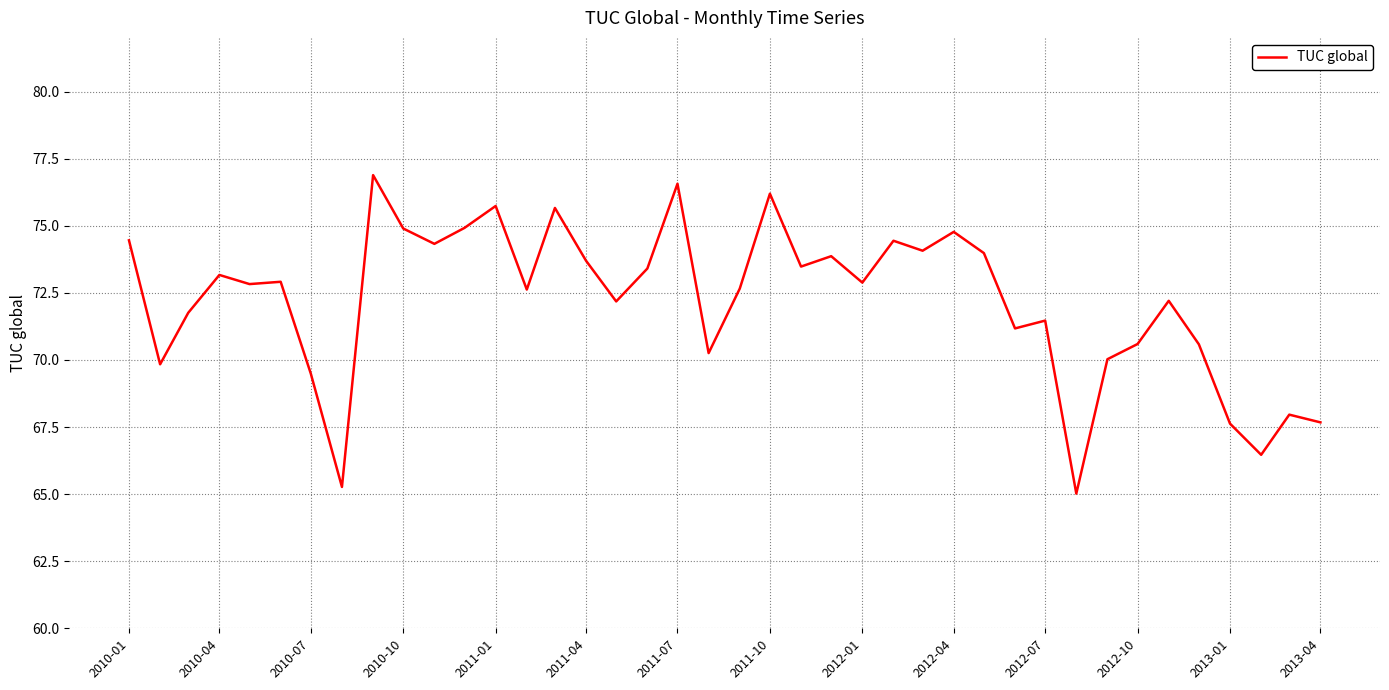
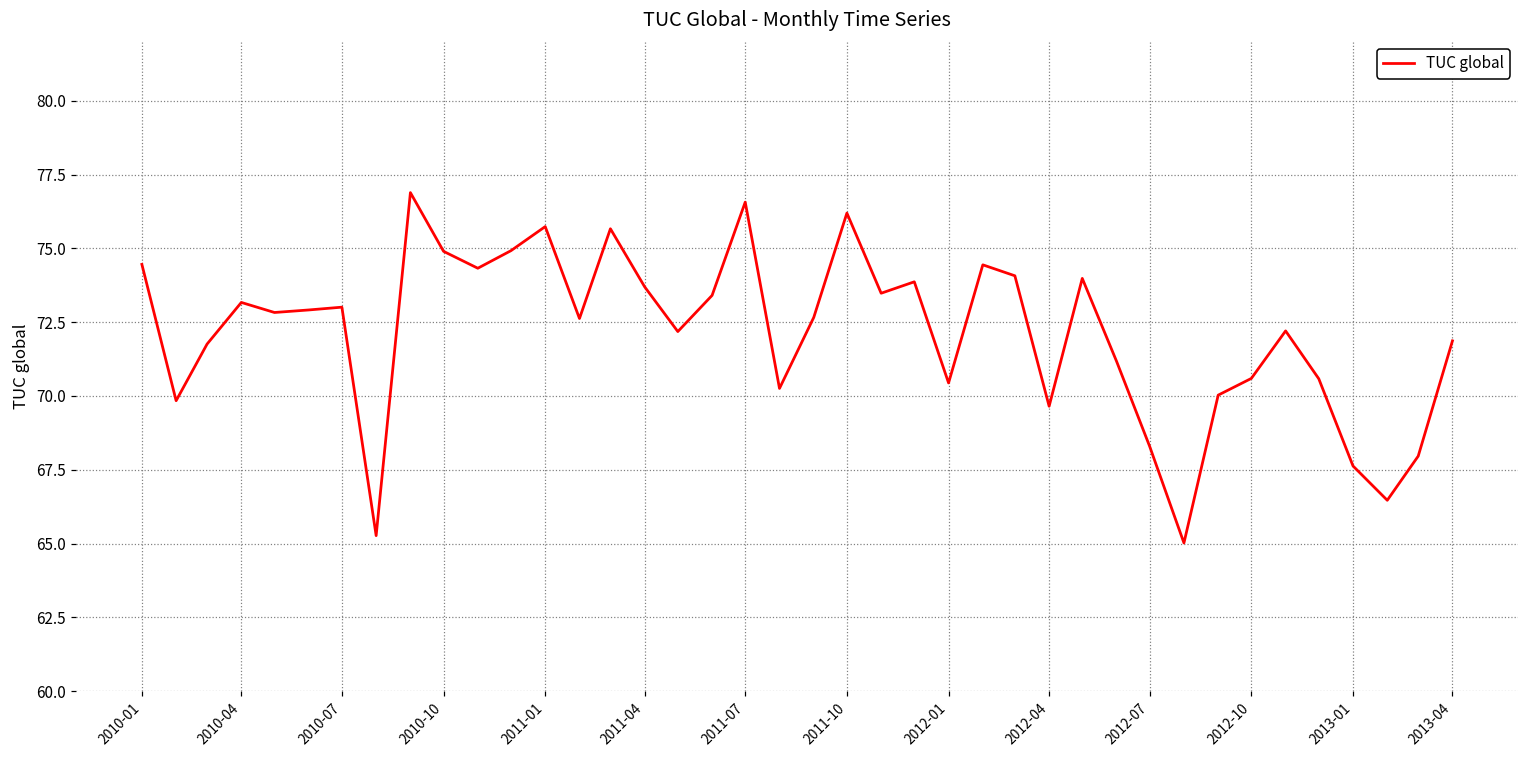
2010-07: 69.5 -> 73.0
2012-01: 72.9 -> 70.4
2012-04: 74.8 -> 69.7
2012-07: 71.5 -> 68.3
2013-04: 67.7 -> 71.9
